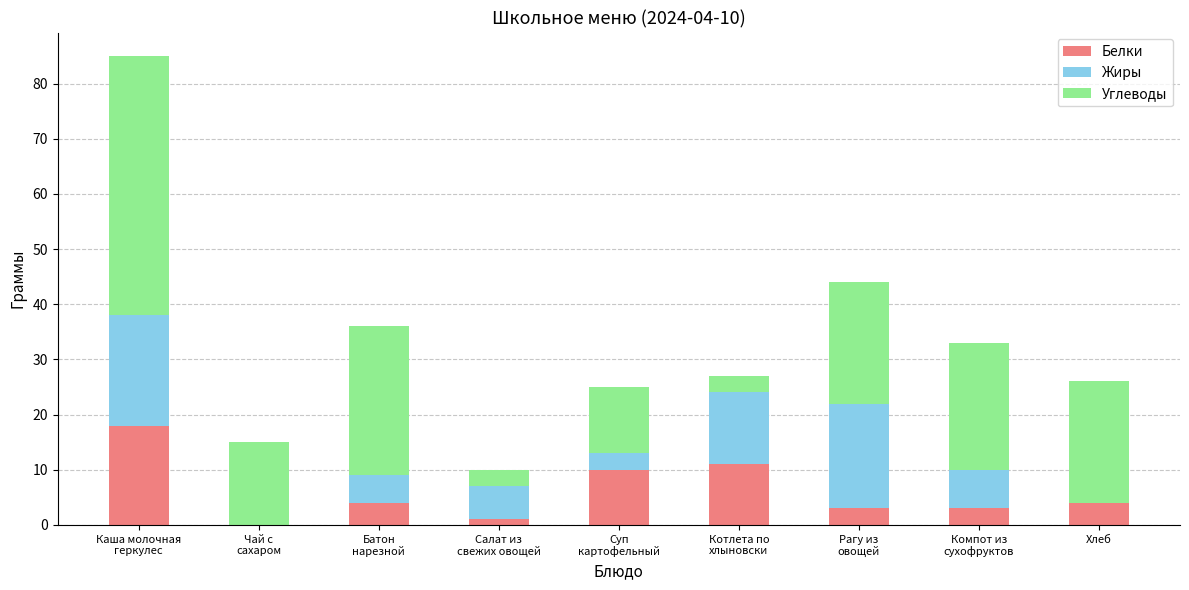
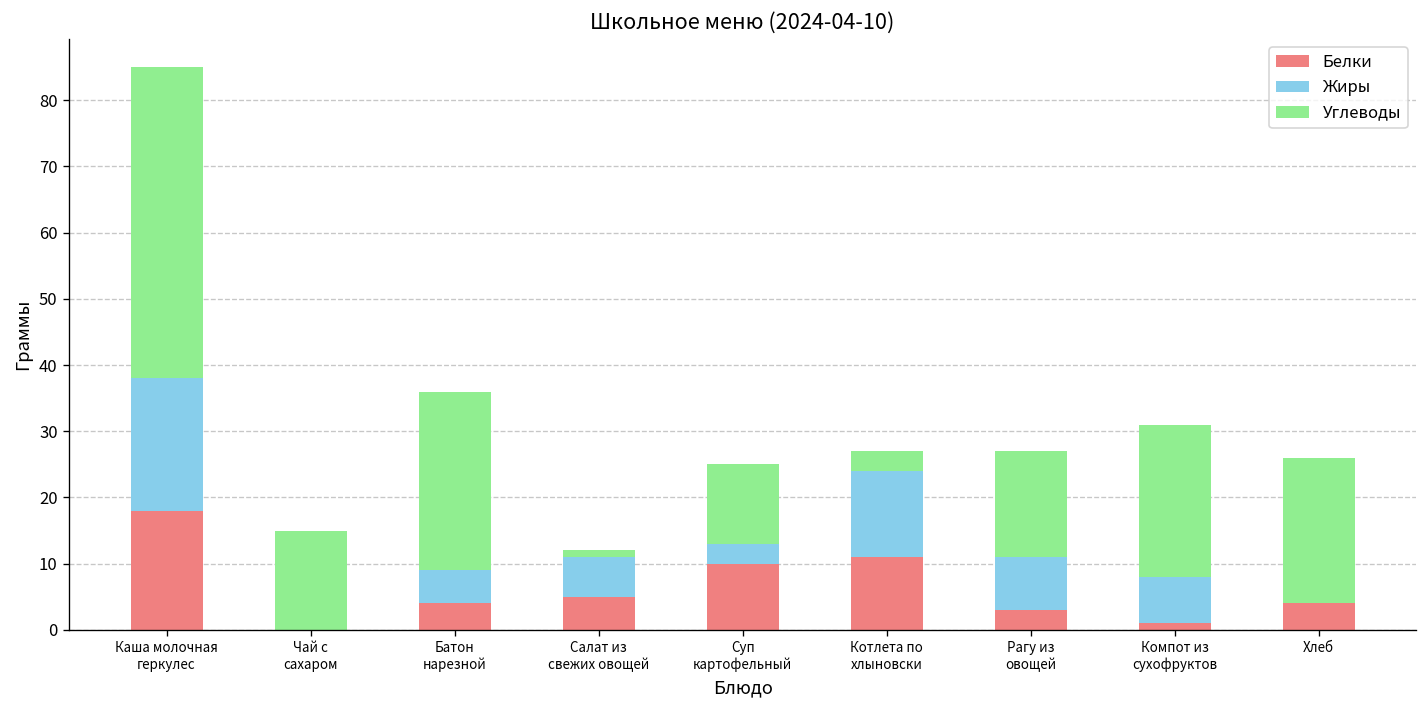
Белки, Салат из свежих овощей: 1 -> 5
Углеводы, Салат из свежих овощей: 3 -> 1
Жиры, Рагу из овощей: 19 -> 8
Углеводы, Рагу из овощей: 22 -> 16
Белки, Компот из сухофруктов: 3 -> 1
